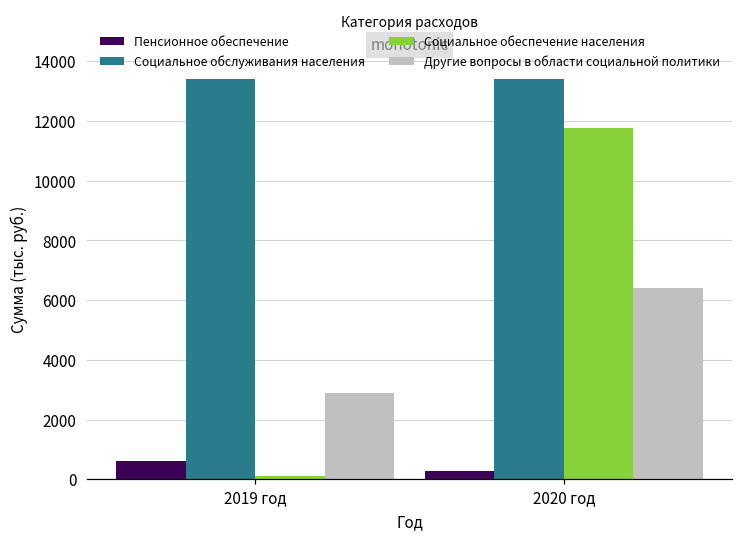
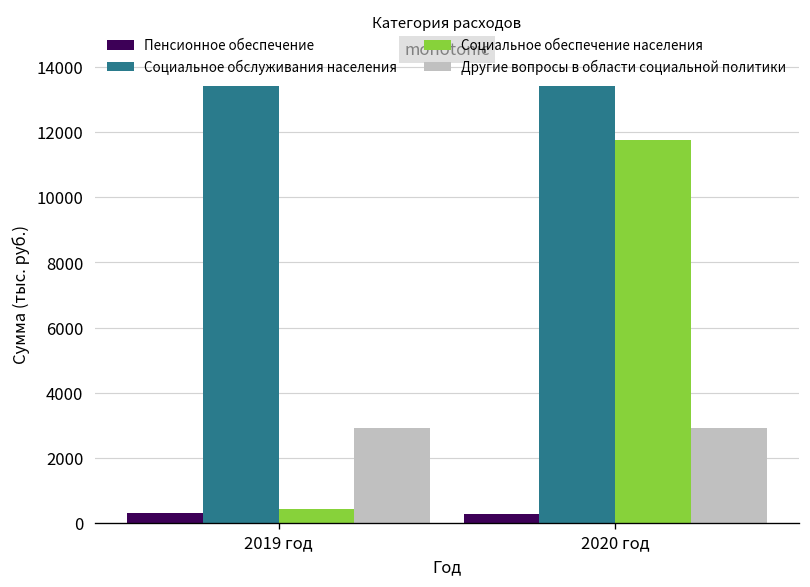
Пенсионное обеспечение, 2019 год: 600 -> 300
Социальное обеспечение населения, 2019 год: 100 -> 400
Другие вопросы в области социальной политики, 2020 год: 6400 -> 2900
